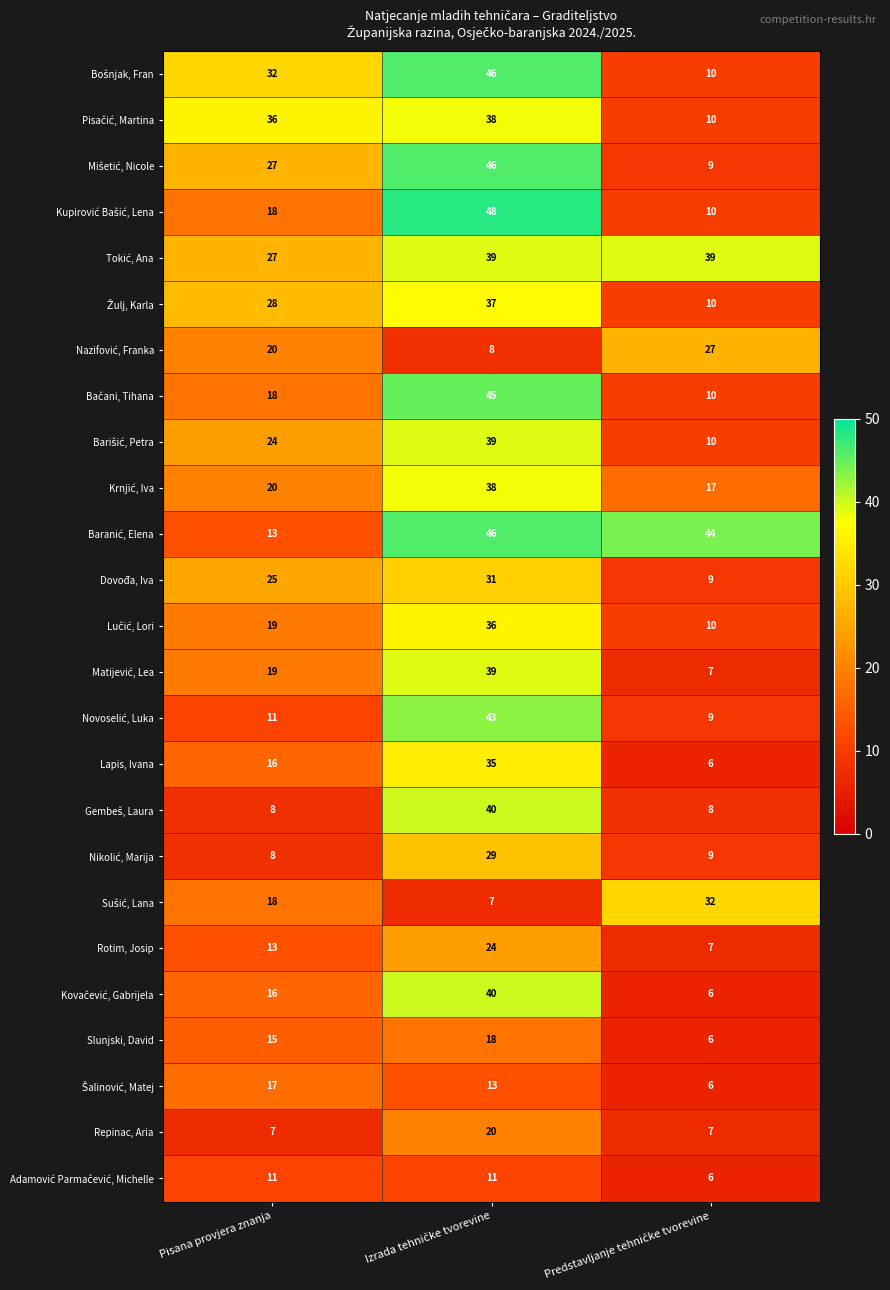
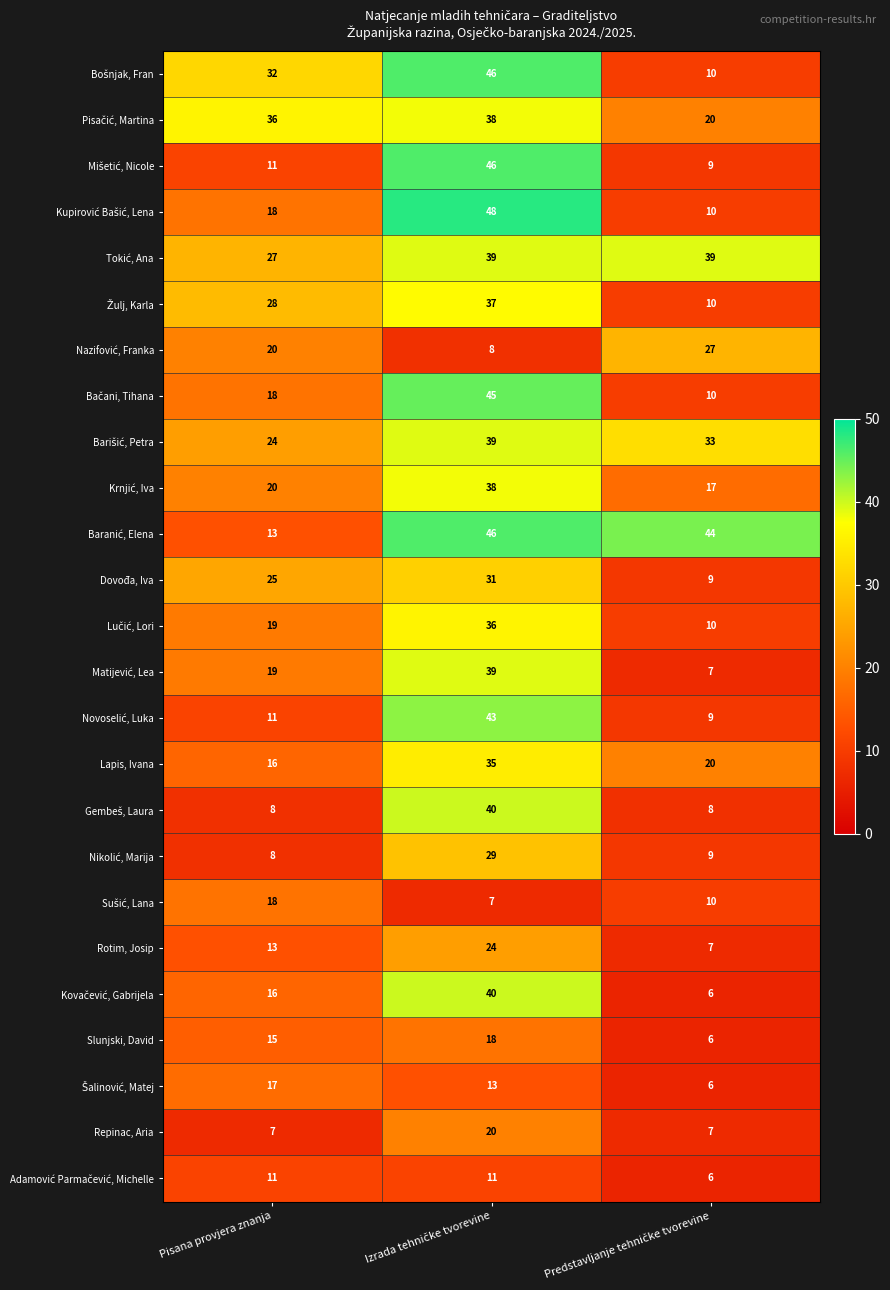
Pisačić, Martina, Predstavljanje tehničke tvorevine: 10 -> 20
Mišetić, Nicole, Pisana provjera znanja: 27 -> 11
Barišić, Petra, Predstavljanje tehničke tvorevine: 10 -> 33
Lapis, Ivana, Predstavljanje tehničke tvorevine: 6 -> 20
Sušić, Lana, Predstavljanje tehničke tvorevine: 32 -> 10
